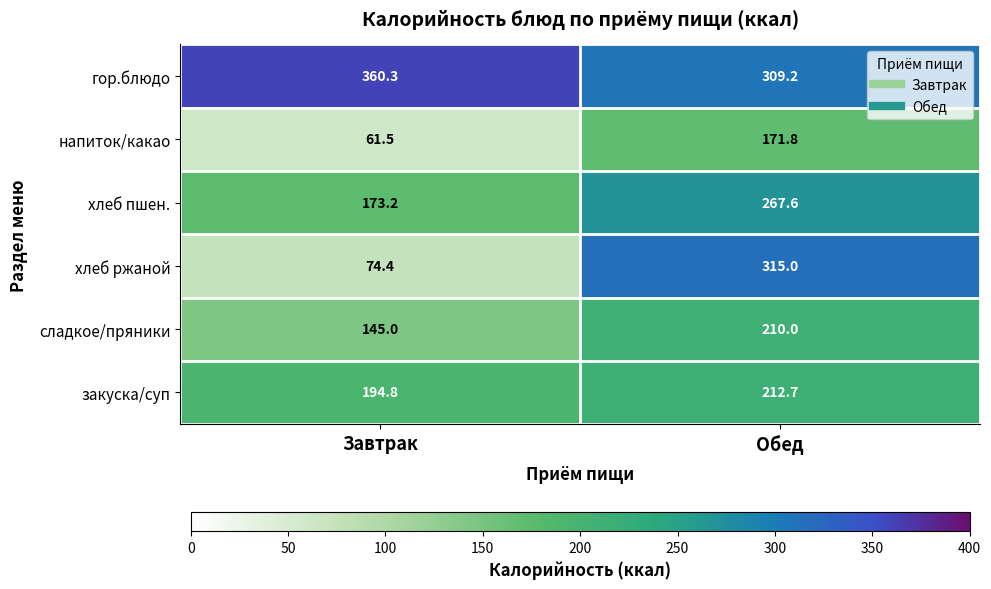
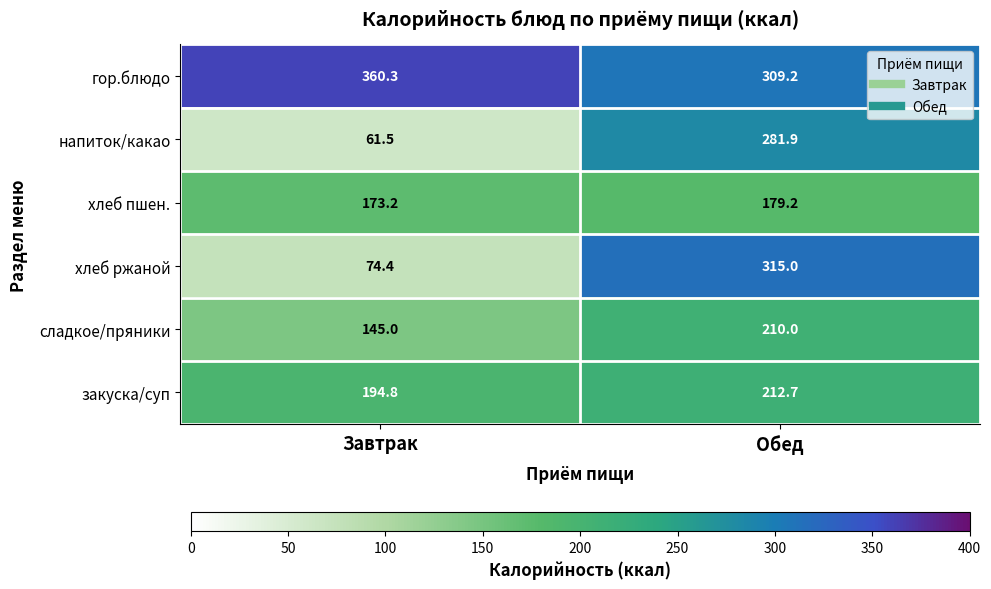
напиток/какао, Обед: 171.8 -> 281.9
хлеб пшен., Обед: 267.6 -> 179.2
